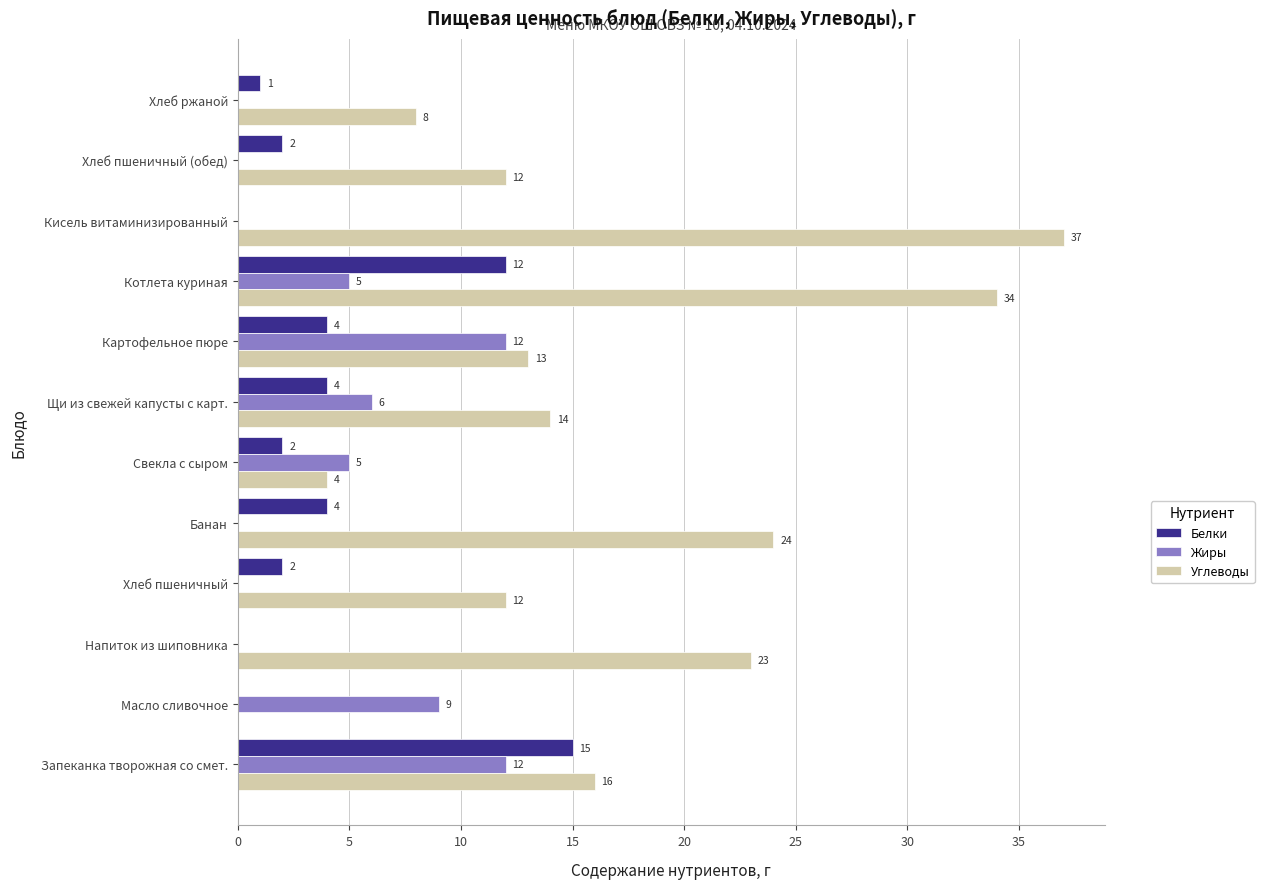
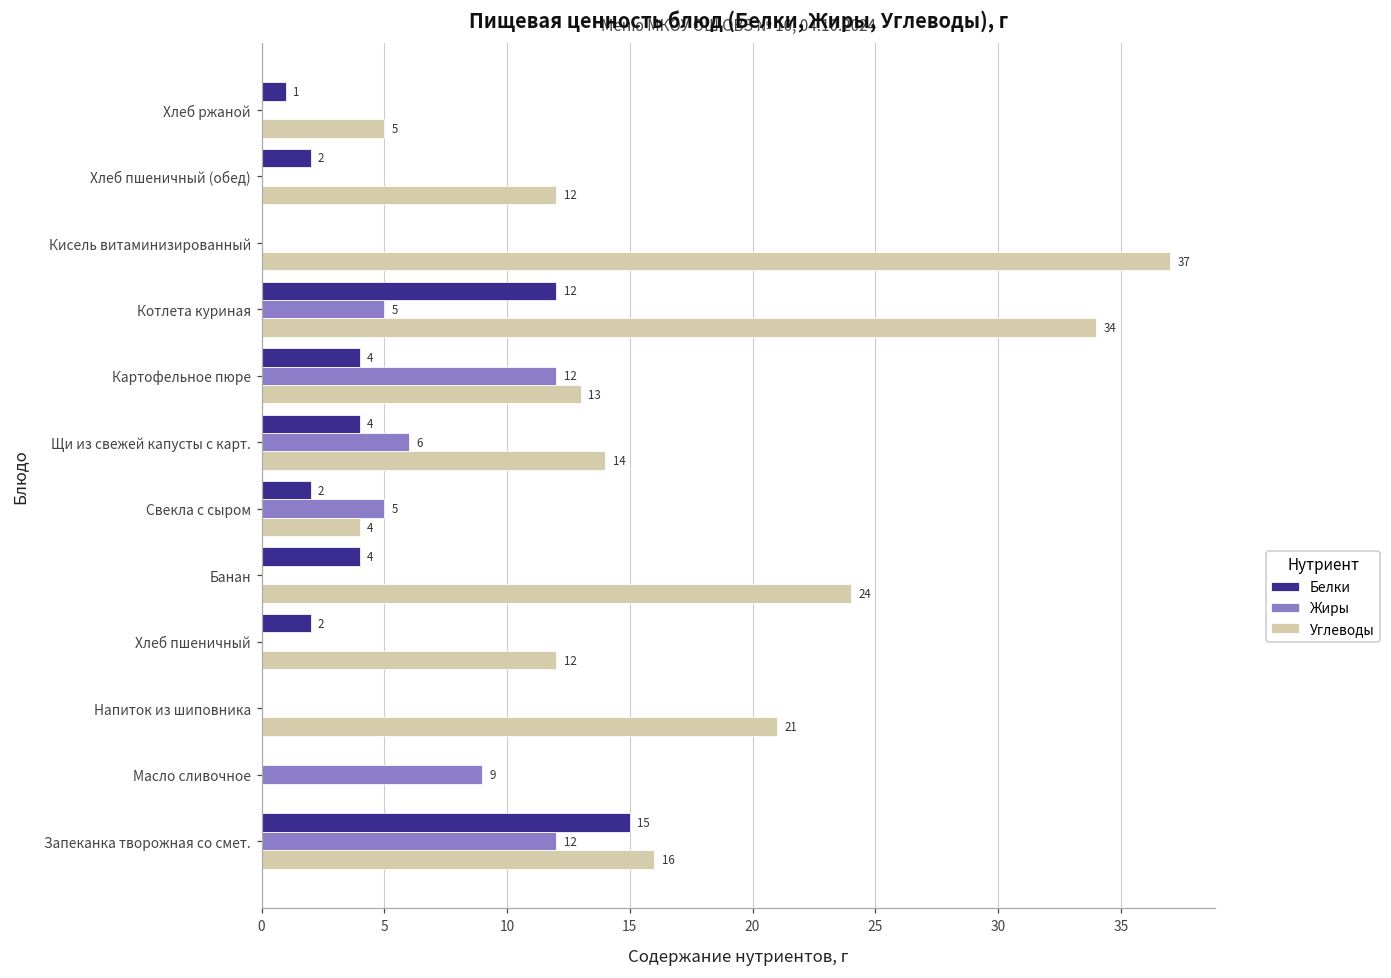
Углеводы, Хлеб ржаной: 8 -> 5
Углеводы, Напиток из шиповника: 23 -> 21
